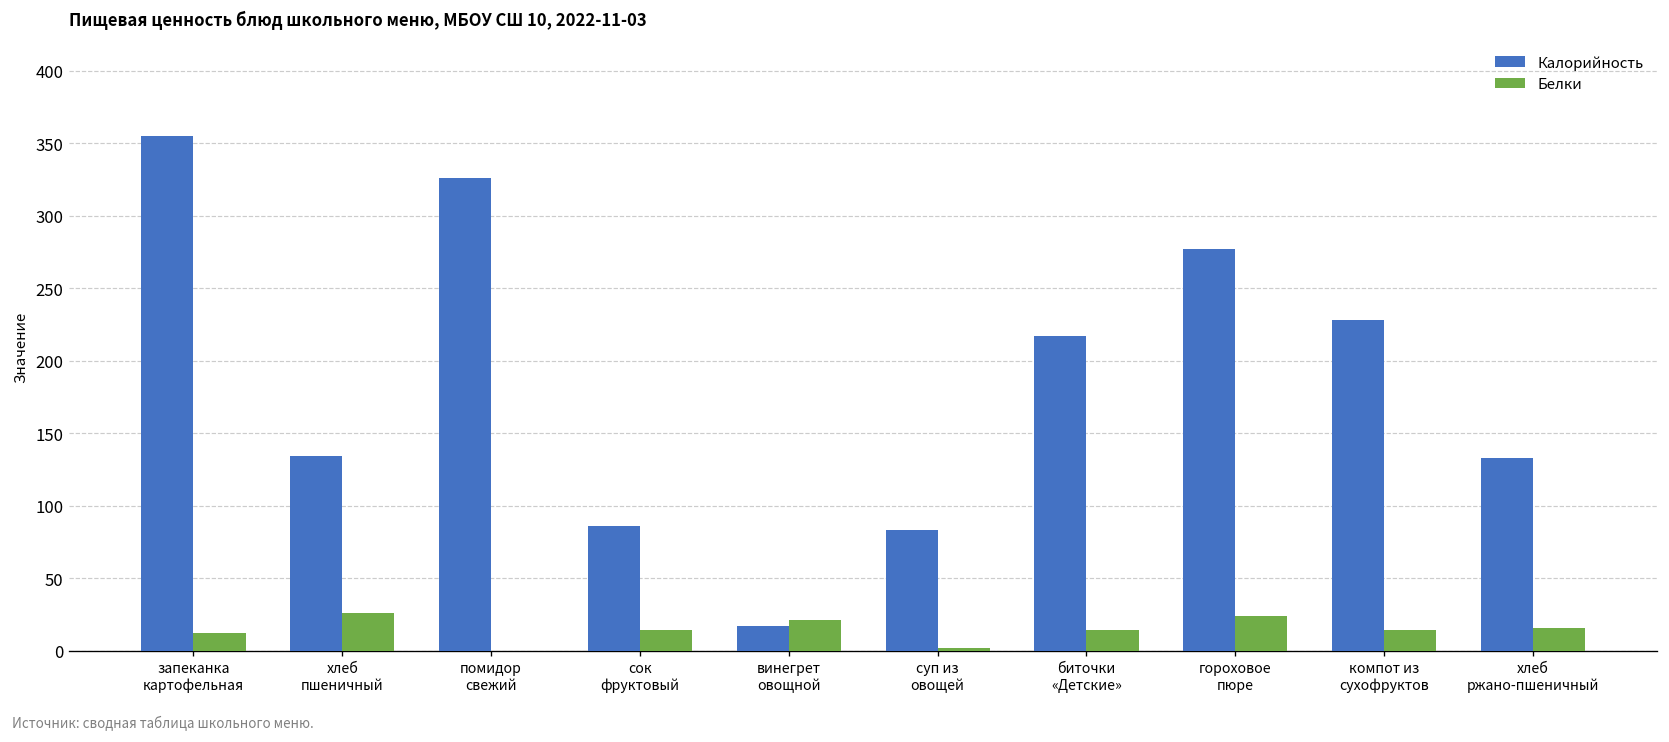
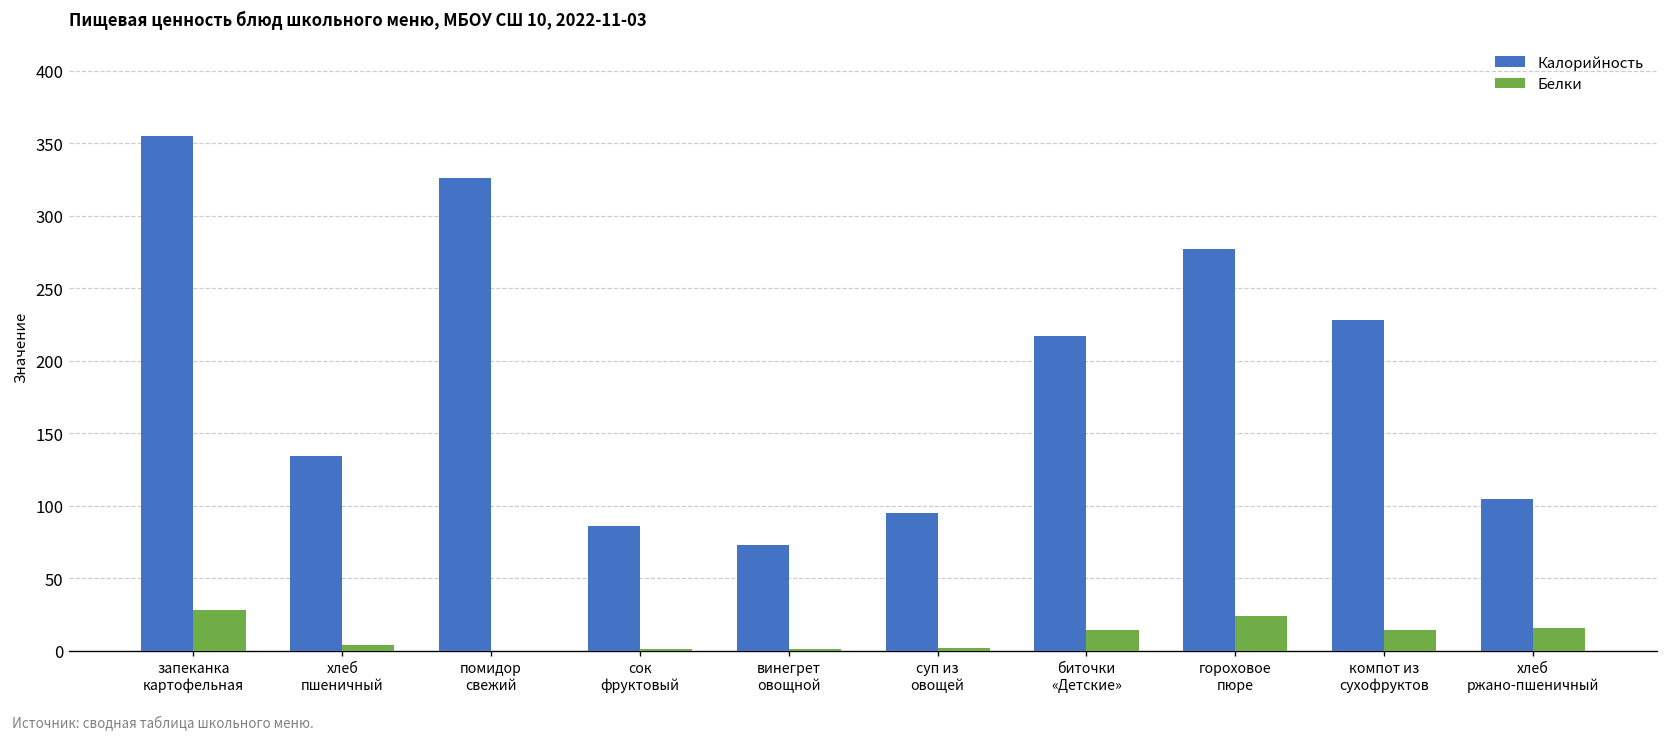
Белки, запеканка картофельная: 12 -> 28
Белки, хлеб пшеничный: 26 -> 4
Белки, сок фруктовый: 14 -> 1
Калорийность, винегрет овощной: 17 -> 73
Белки, винегрет овощной: 21 -> 1
Калорийность, суп из овощей: 83 -> 95
Калорийность, хлеб ржано-пшеничный: 133 -> 105
